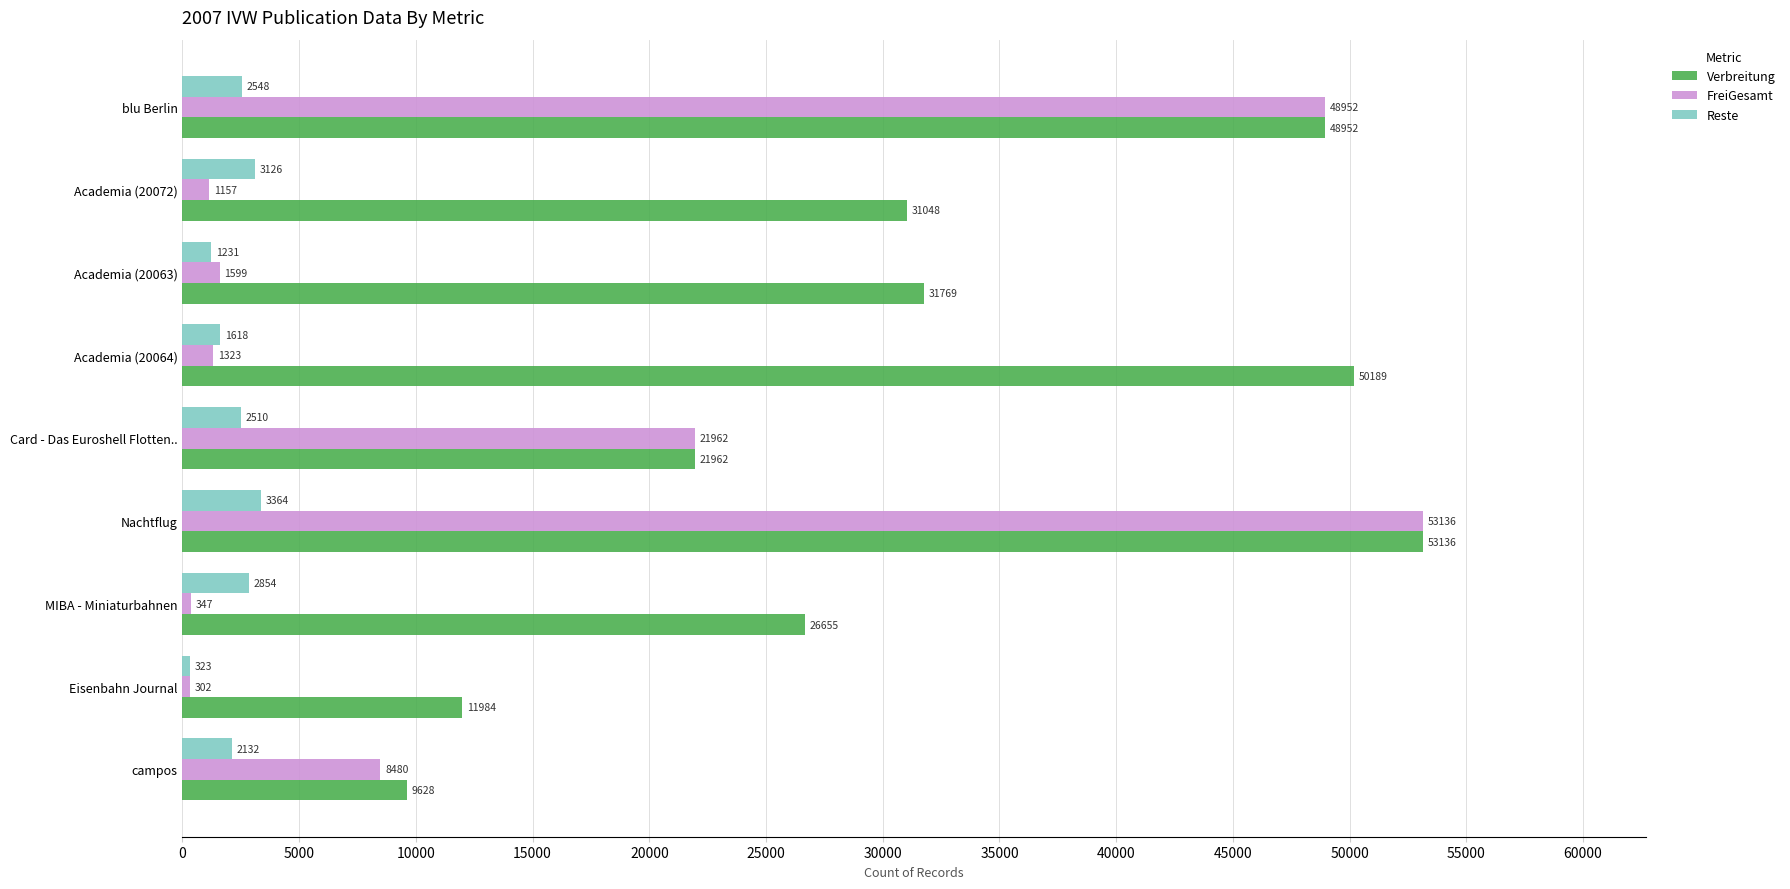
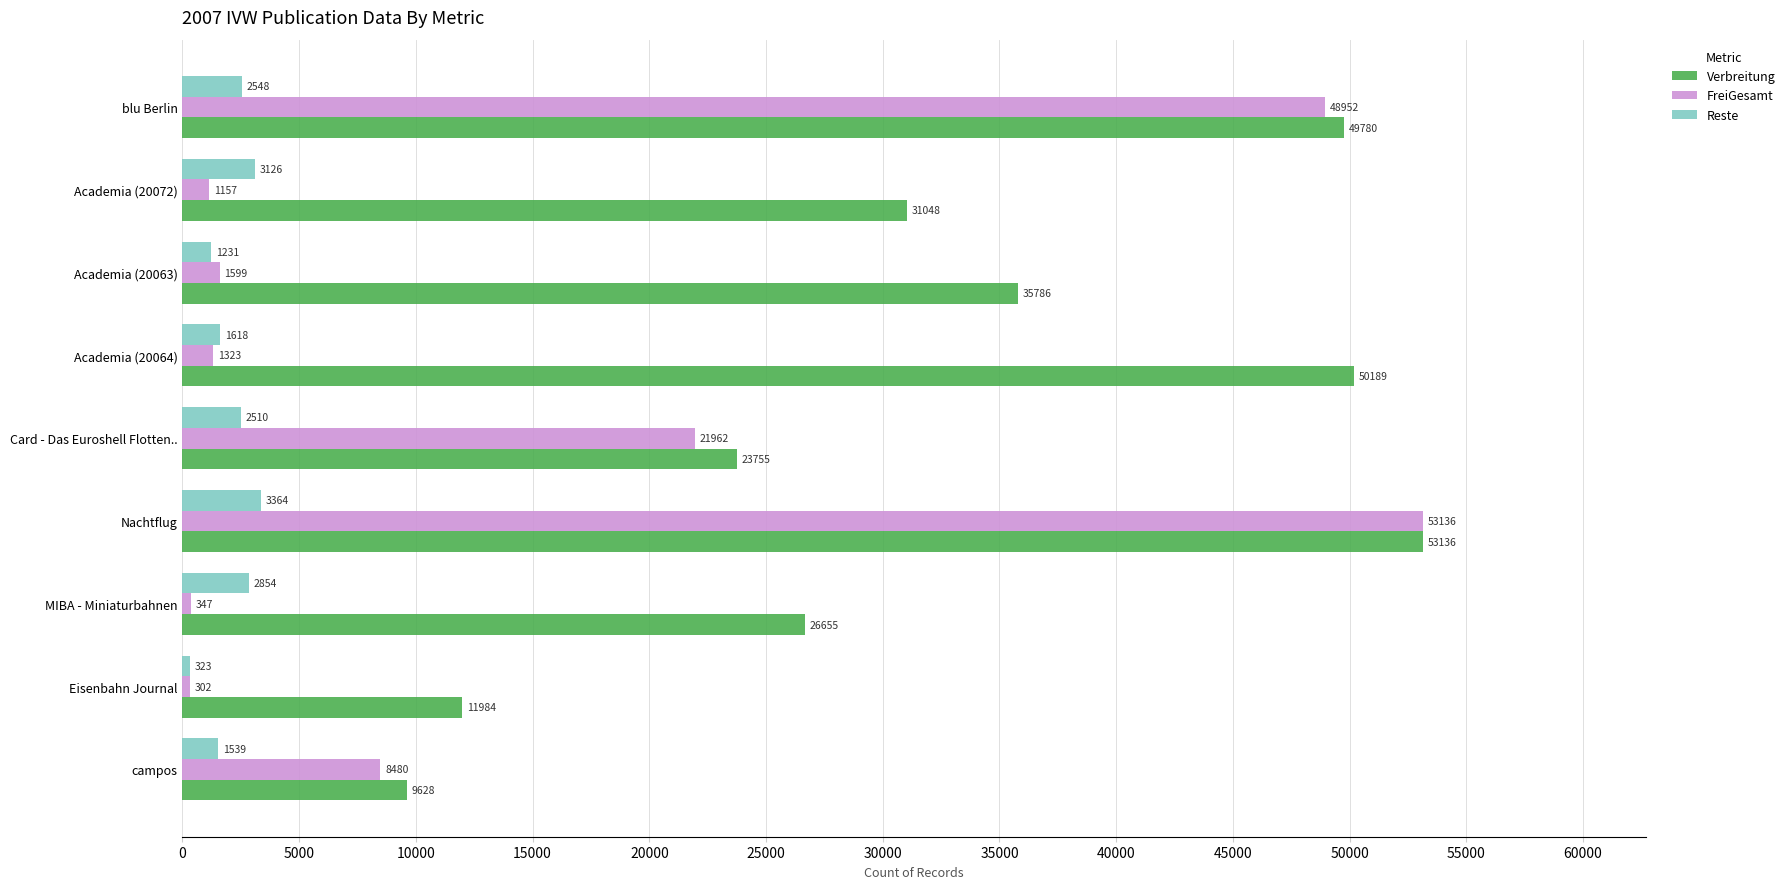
Verbreitung, blu Berlin: 48952 -> 49780
Verbreitung, Academia (20063): 31769 -> 35786
Verbreitung, Card - Das Euroshell Flotten..: 21962 -> 23755
Reste, campos: 2132 -> 1539
